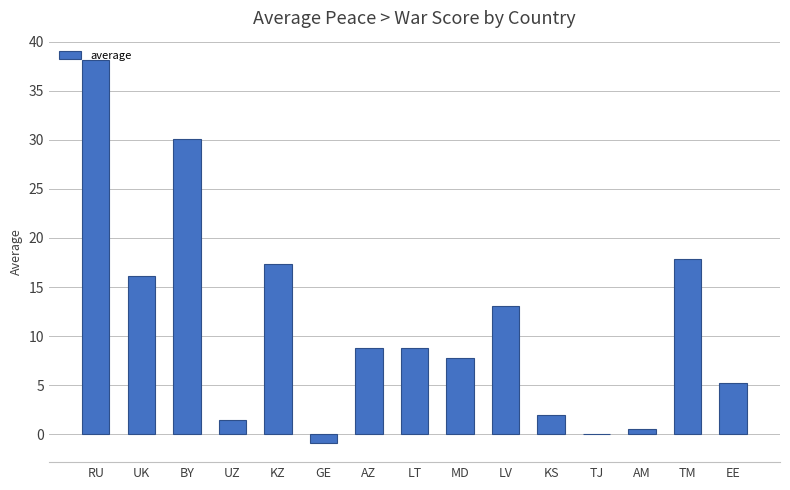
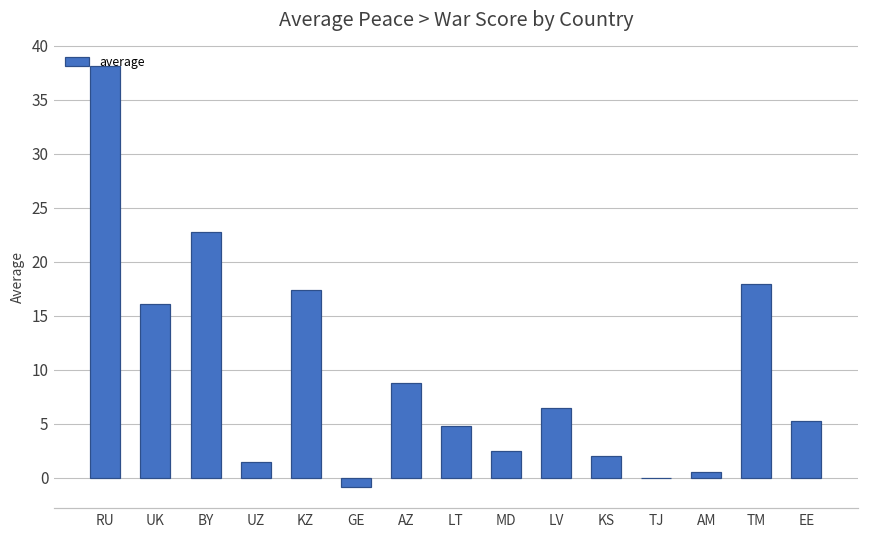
BY: 30 -> 23
LT: 9 -> 5
MD: 8 -> 3
LV: 13 -> 7
